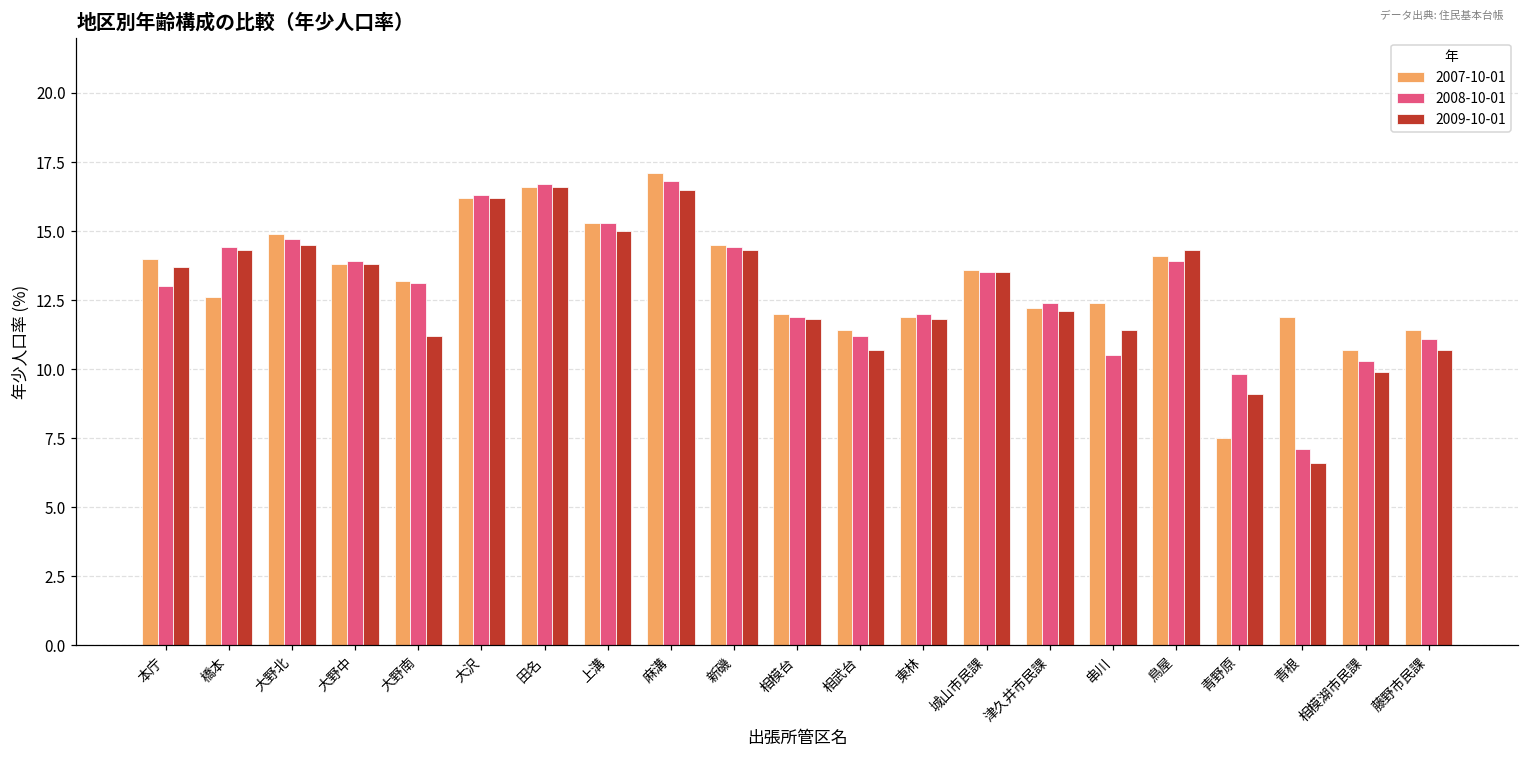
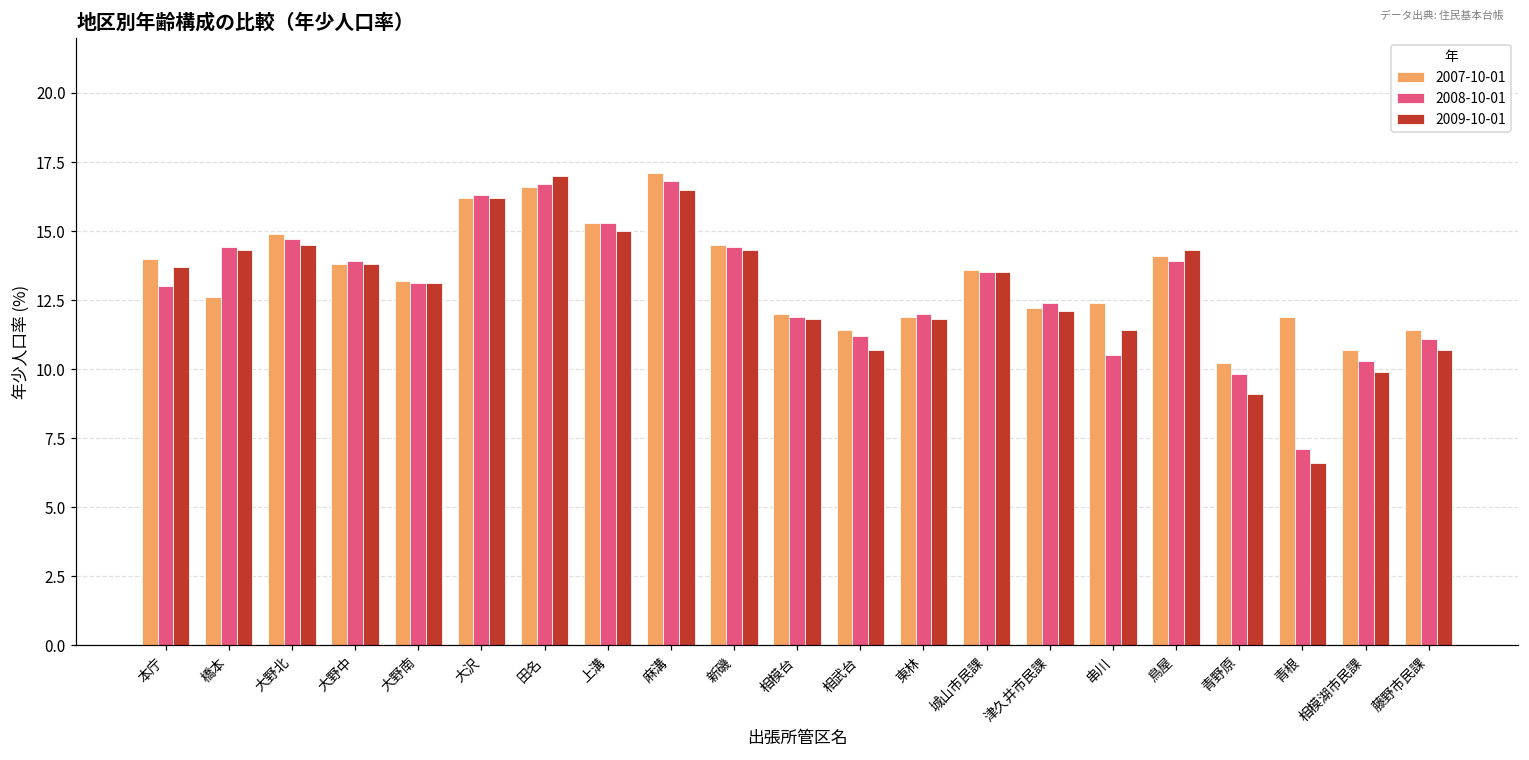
2009-10-01, 大野南: 11.2 -> 13.1
2009-10-01, 田名: 16.6 -> 17.0
2007-10-01, 青野原: 7.5 -> 10.2
